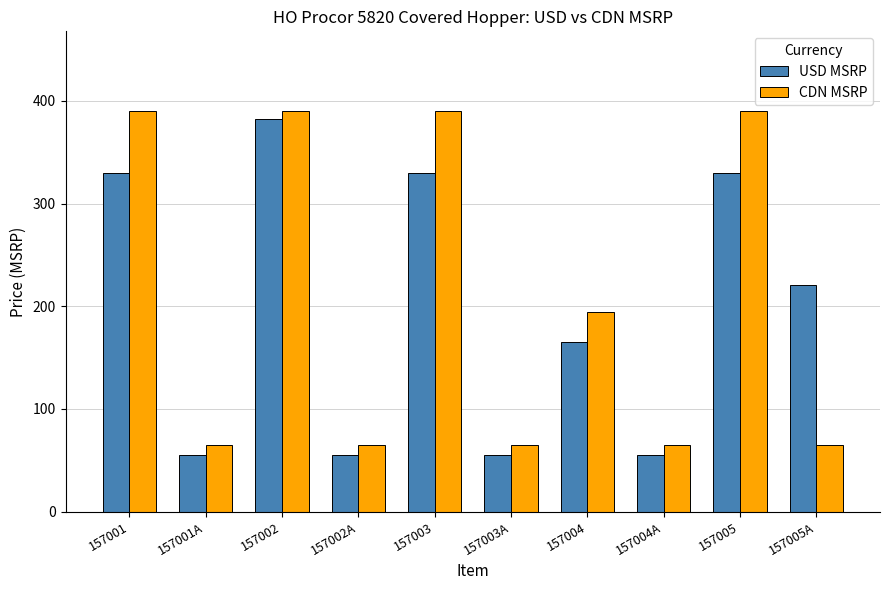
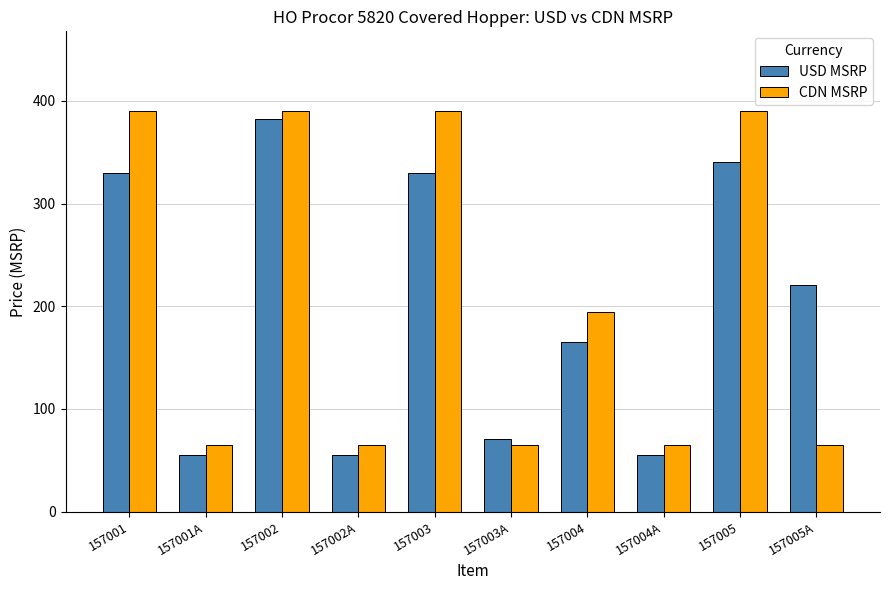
USD MSRP, 157003A: 55 -> 71
USD MSRP, 157005: 330 -> 341
